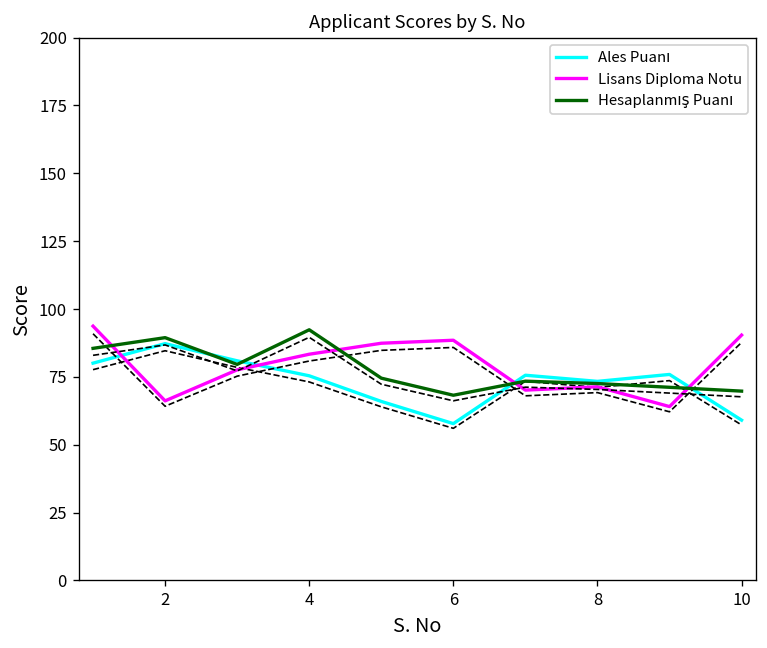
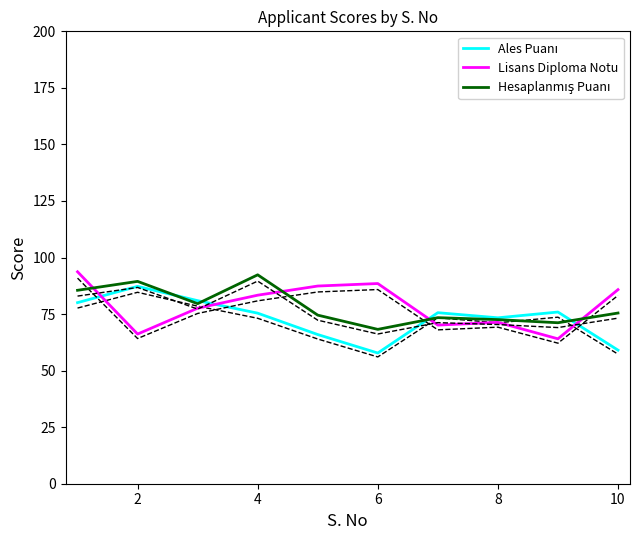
Lisans Diploma Notu, 10: 90 -> 86
Hesaplanmış Puanı, 10: 70 -> 75
